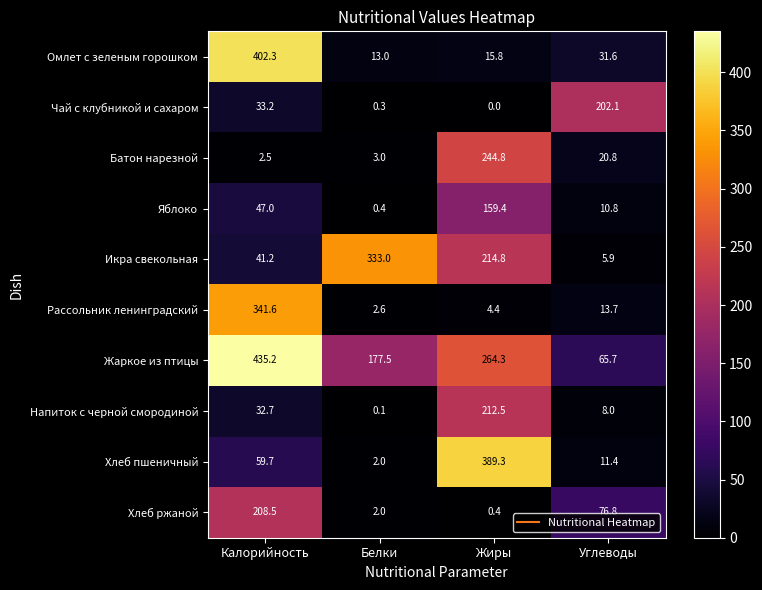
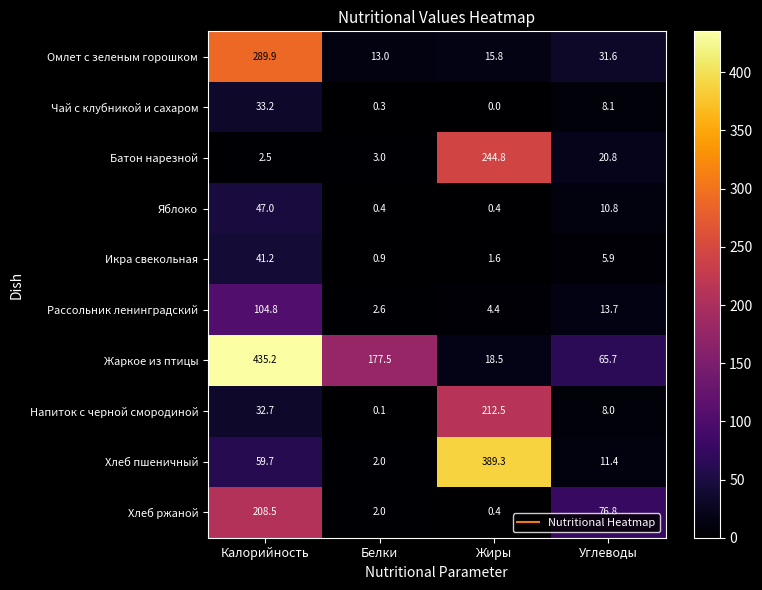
Омлет с зеленым горошком, Калорийность: 402.3 -> 289.9
Чай с клубникой и сахаром, Углеводы: 202.1 -> 8.1
Яблоко, Жиры: 159.4 -> 0.4
Икра свекольная, Белки: 333.0 -> 0.9
Икра свекольная, Жиры: 214.8 -> 1.6
Рассольник ленинградский, Калорийность: 341.6 -> 104.8
Жаркое из птицы, Жиры: 264.3 -> 18.5
